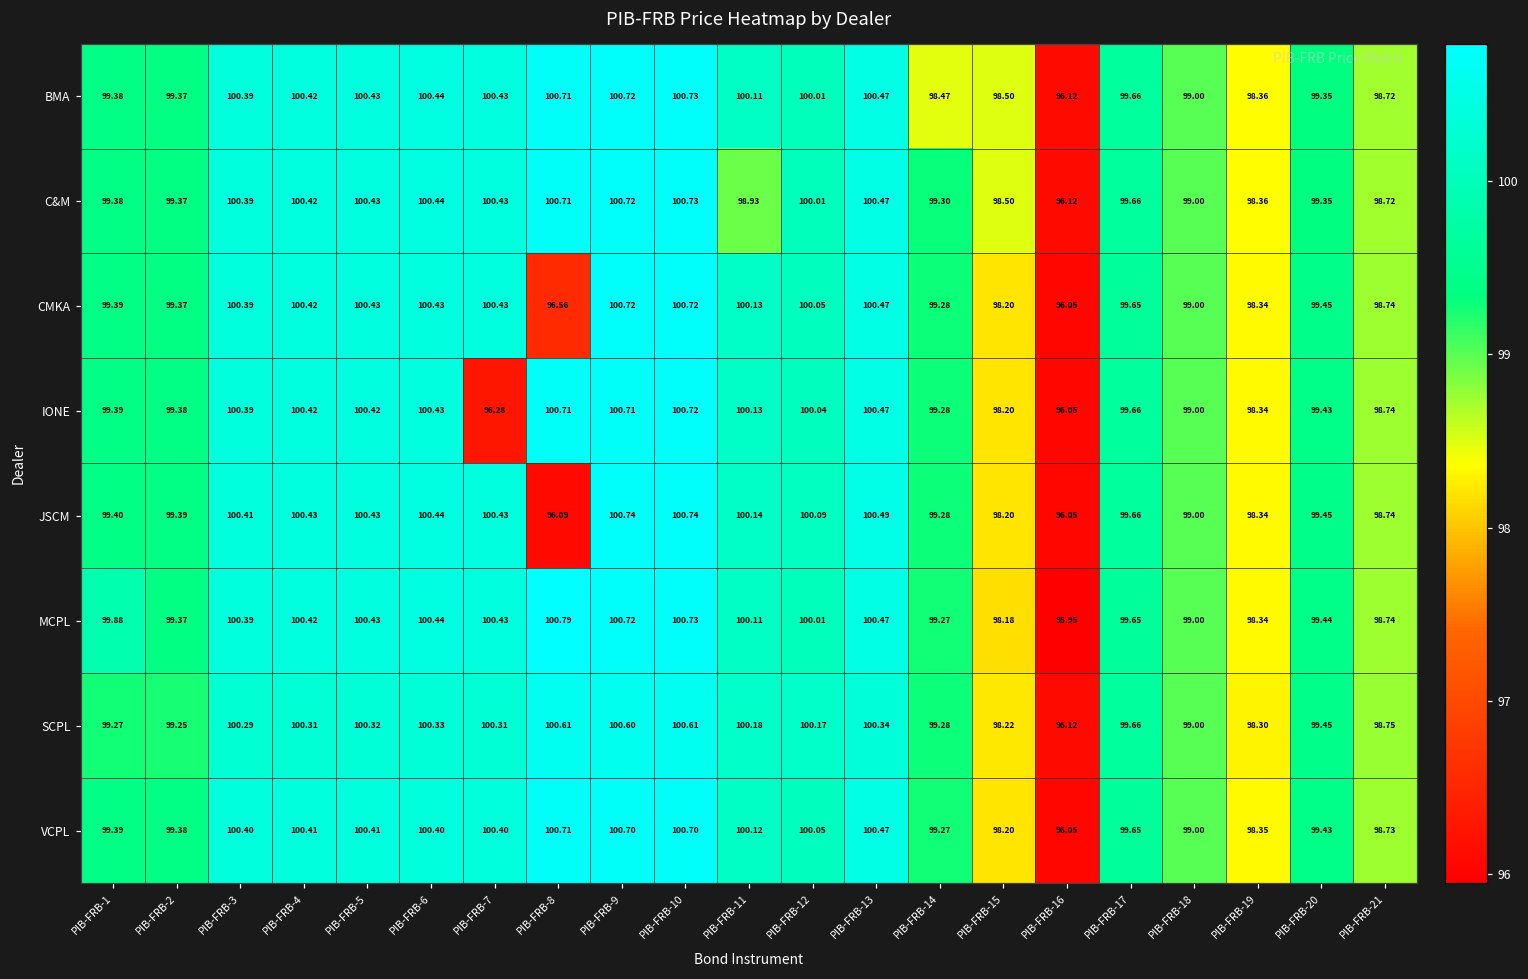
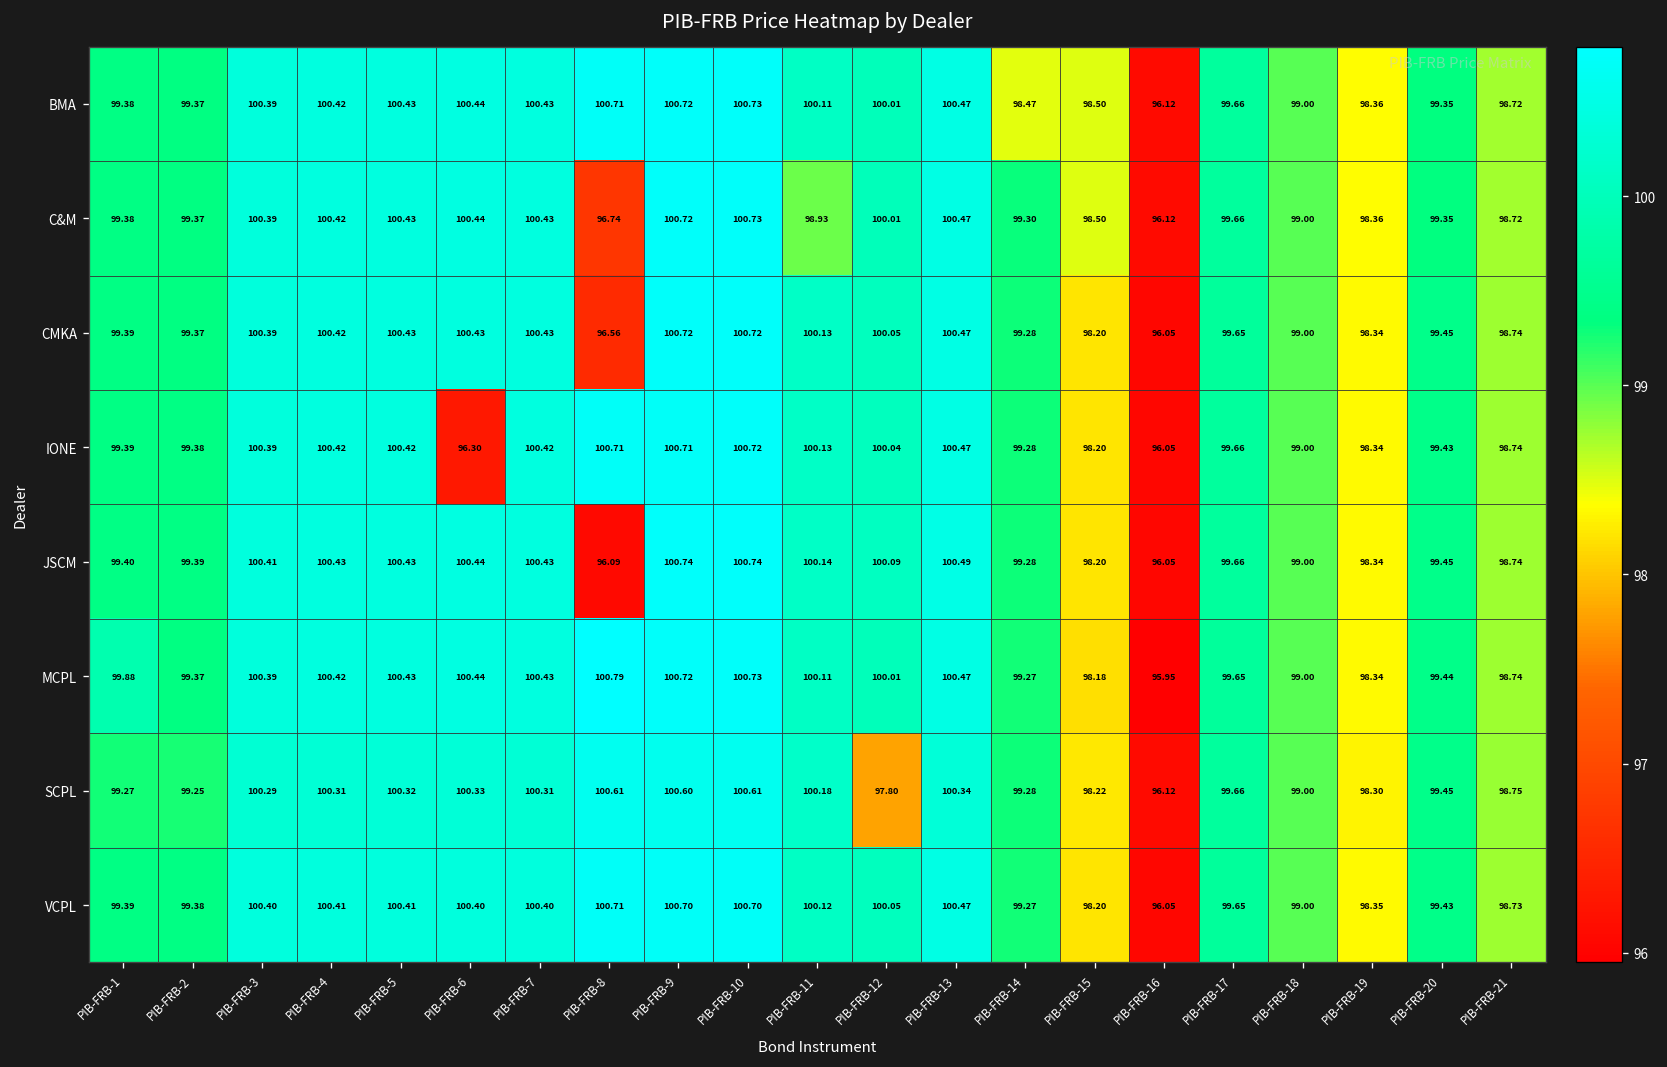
C&M, PIB-FRB-8: 100.71 -> 96.74
IONE, PIB-FRB-6: 100.43 -> 96.30
IONE, PIB-FRB-7: 96.28 -> 100.42
SCPL, PIB-FRB-12: 100.17 -> 97.80
